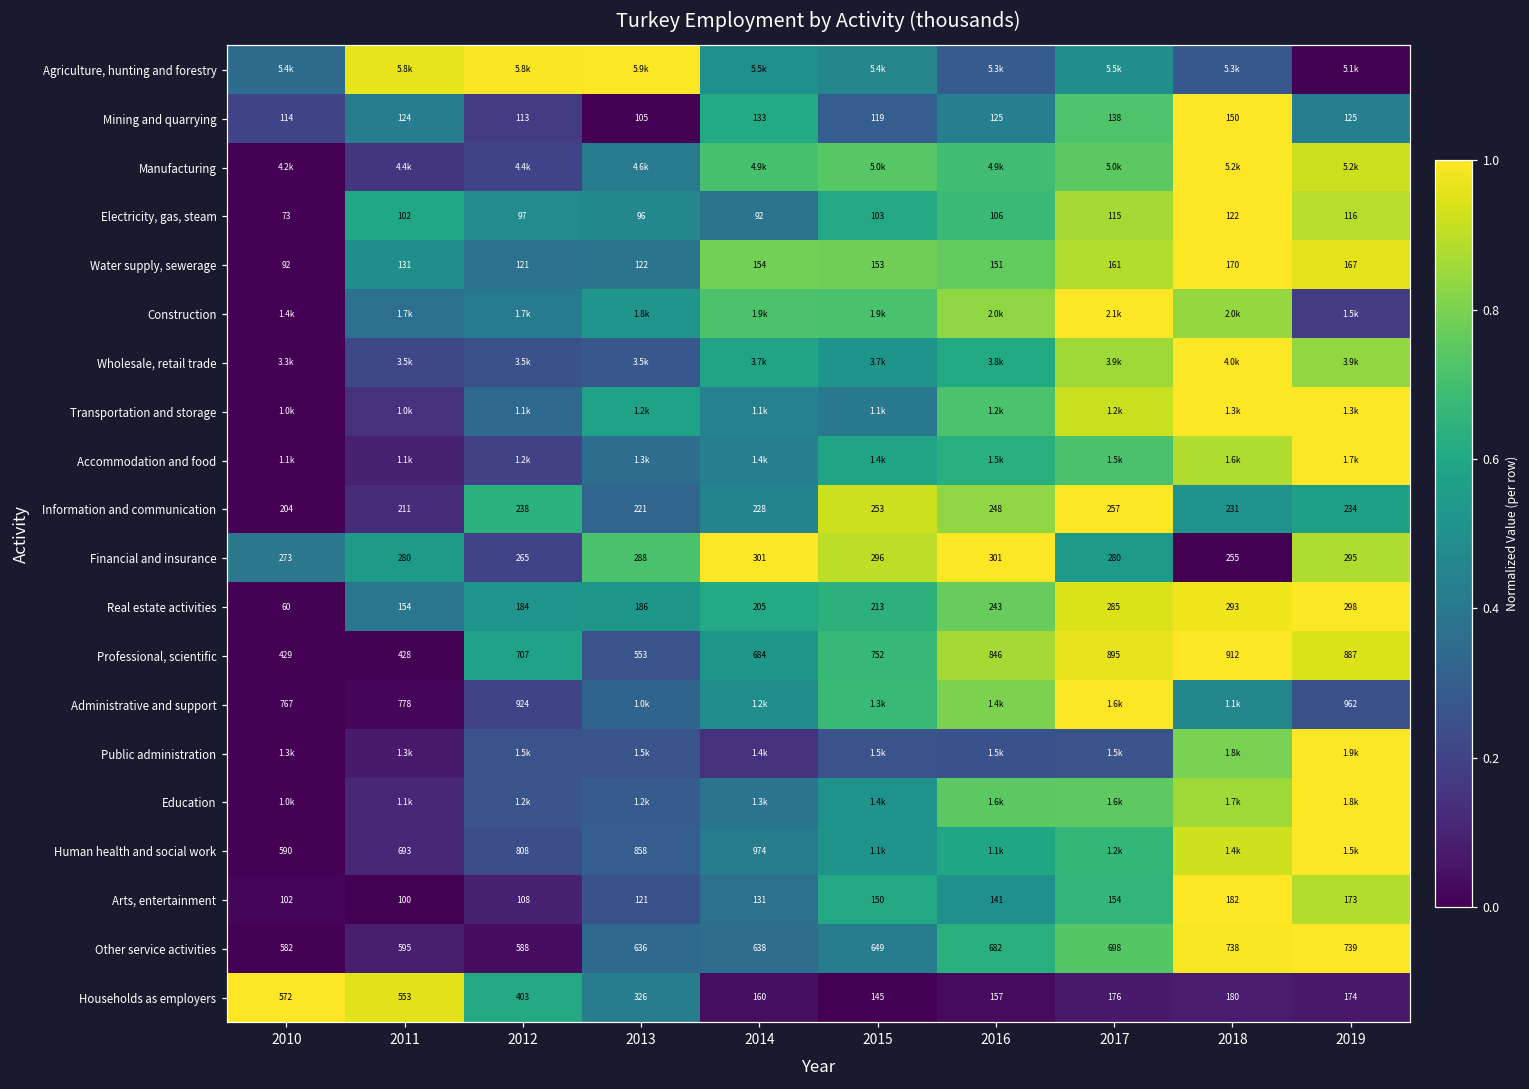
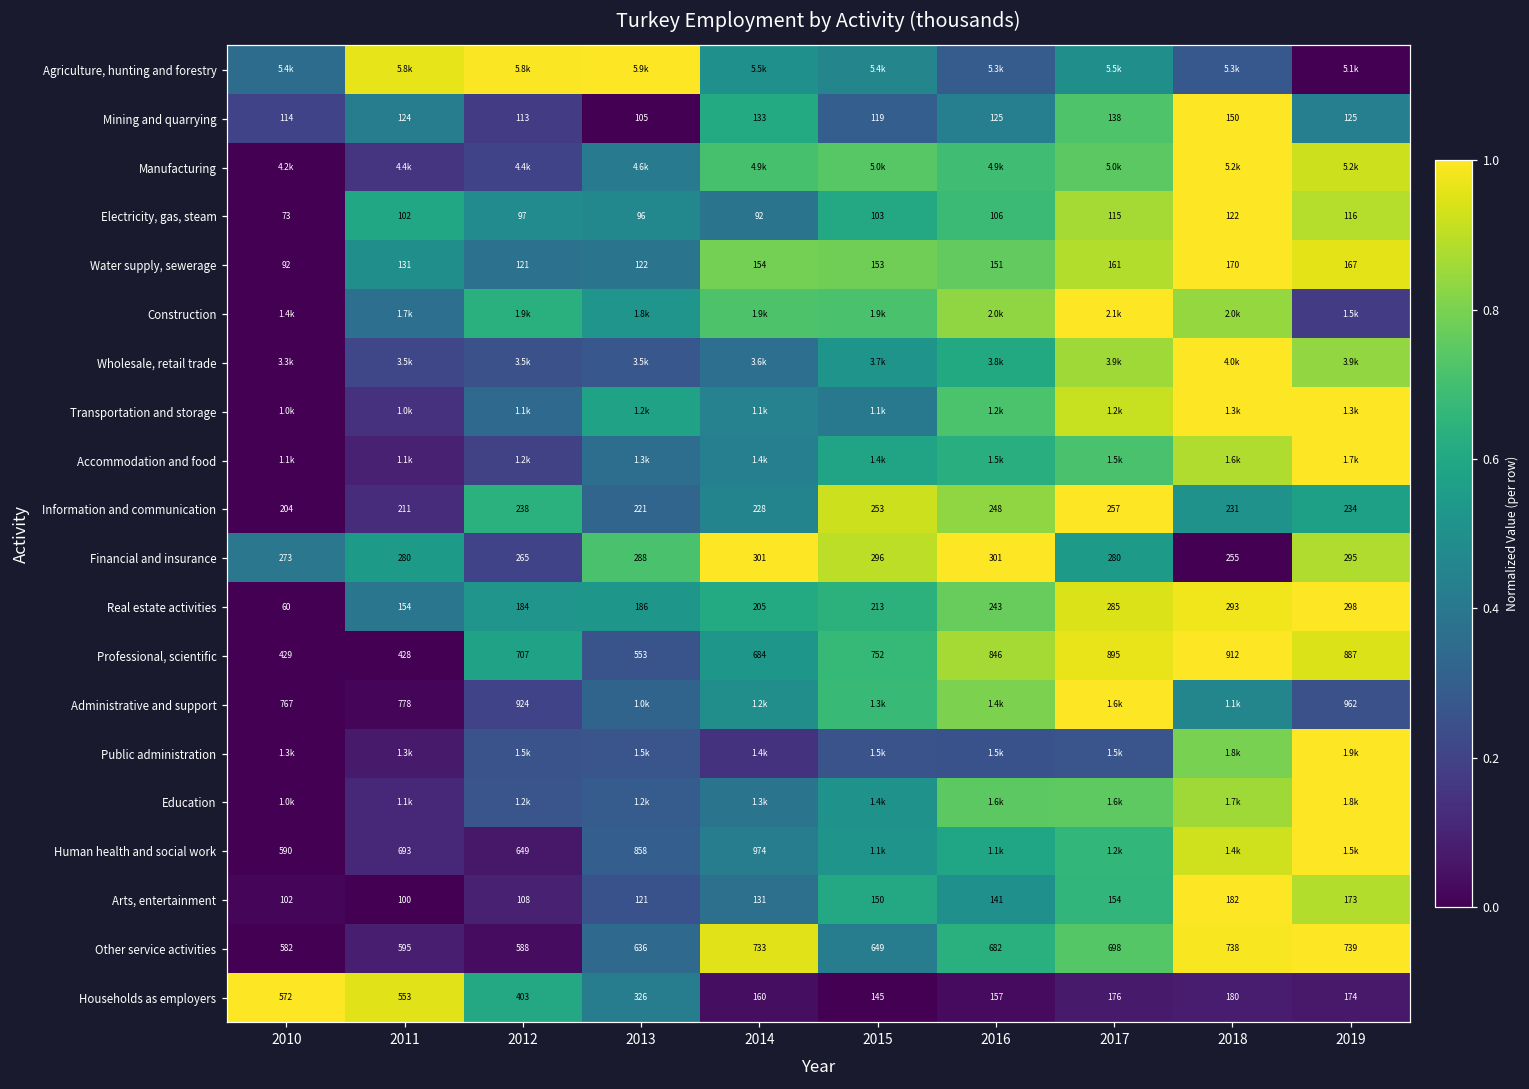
Construction, 2012: 1.7k -> 1.9k
Wholesale, retail trade, 2014: 3.7k -> 3.6k
Human health and social work, 2012: 808 -> 649
Other service activities, 2014: 638 -> 733
